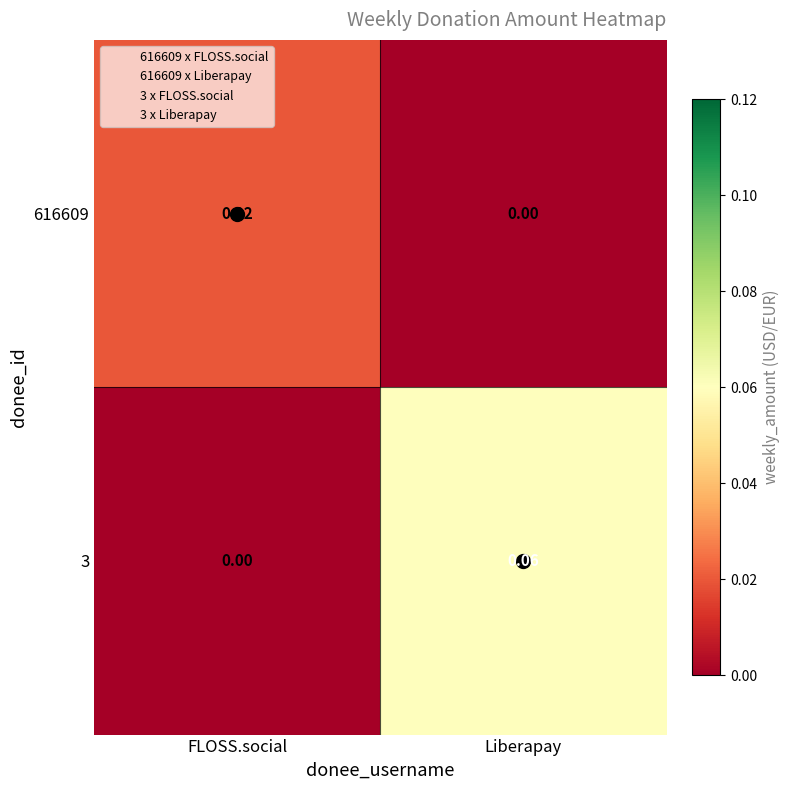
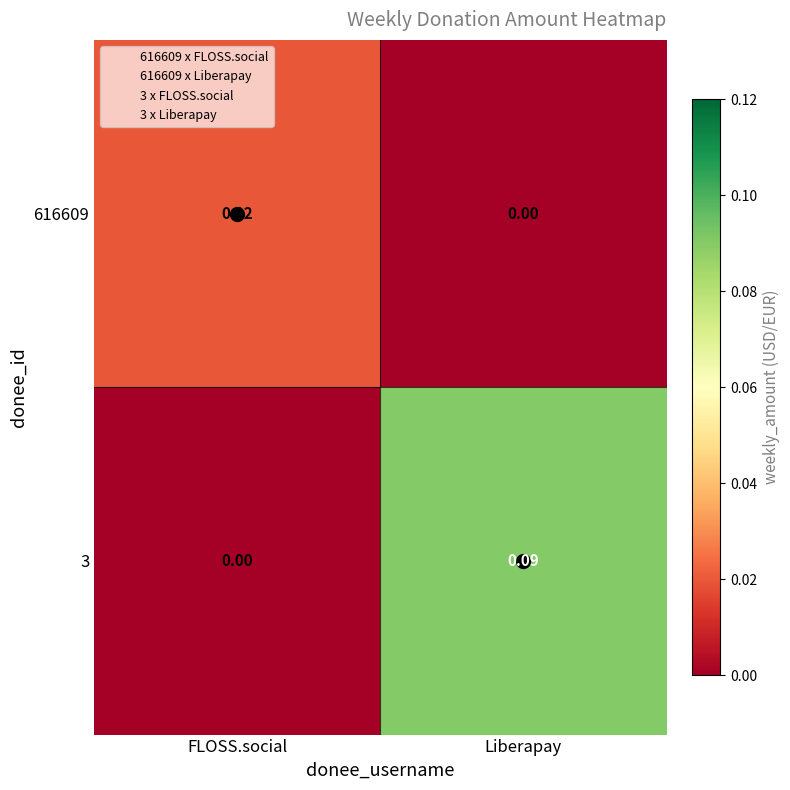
3, Liberapay: 0.06 -> 0.09
